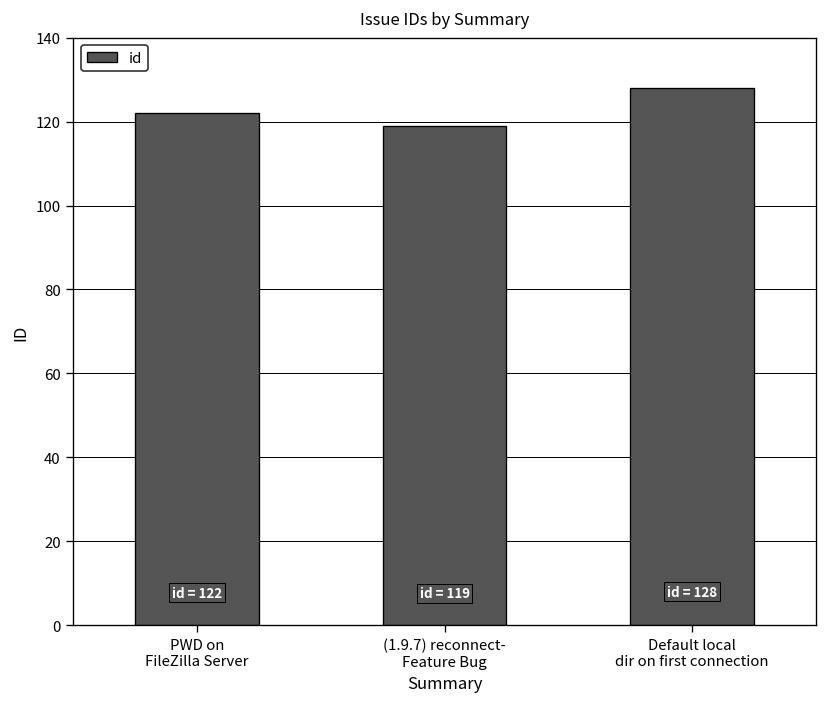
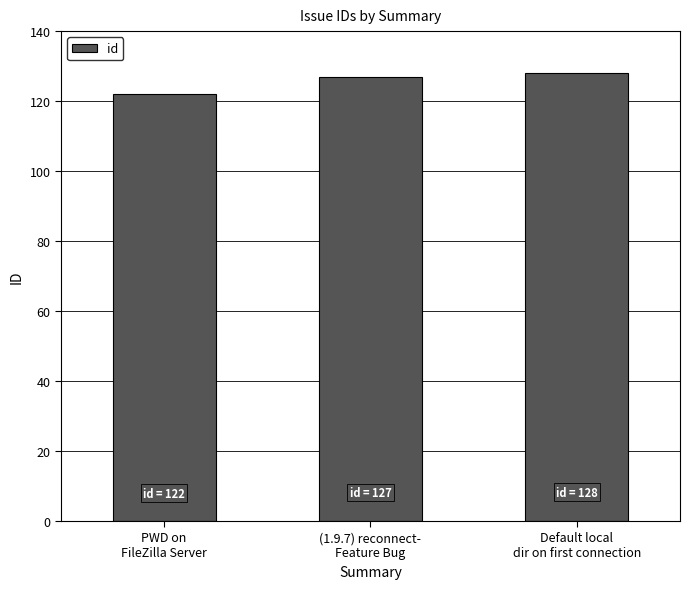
(1.9.7) reconnect- Feature Bug: 119 -> 127
